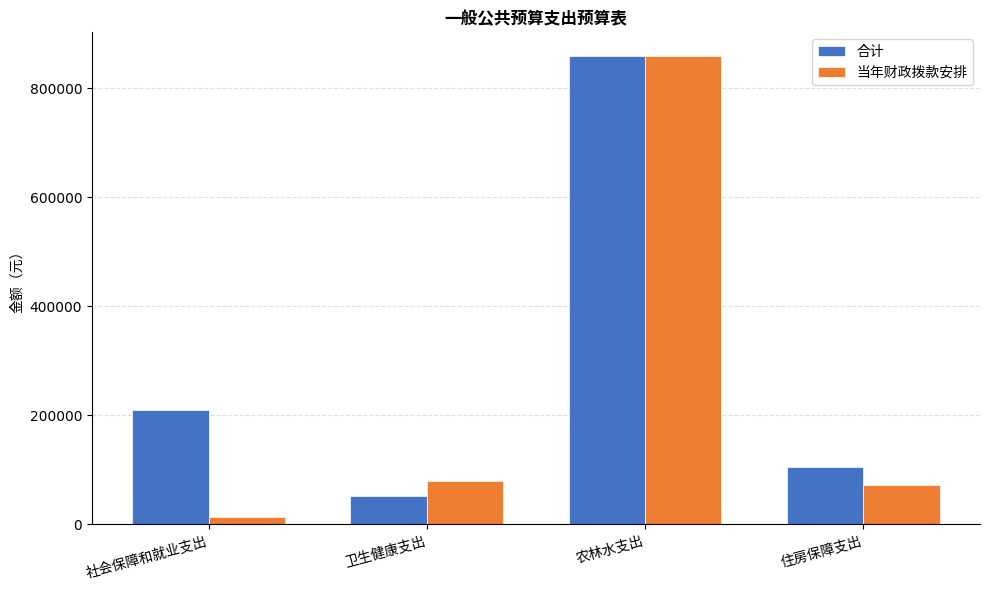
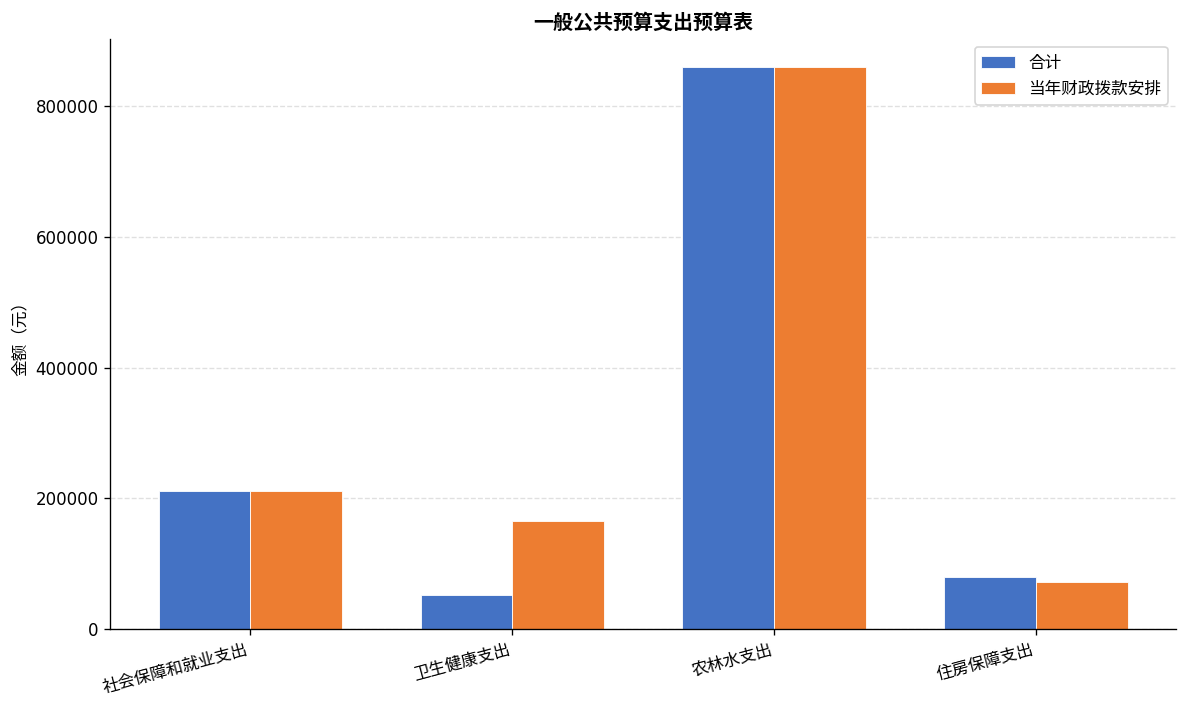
当年财政拨款安排, 社会保障和就业支出: 10000 -> 210000
当年财政拨款安排, 卫生健康支出: 80000 -> 170000
合计, 住房保障支出: 110000 -> 80000
